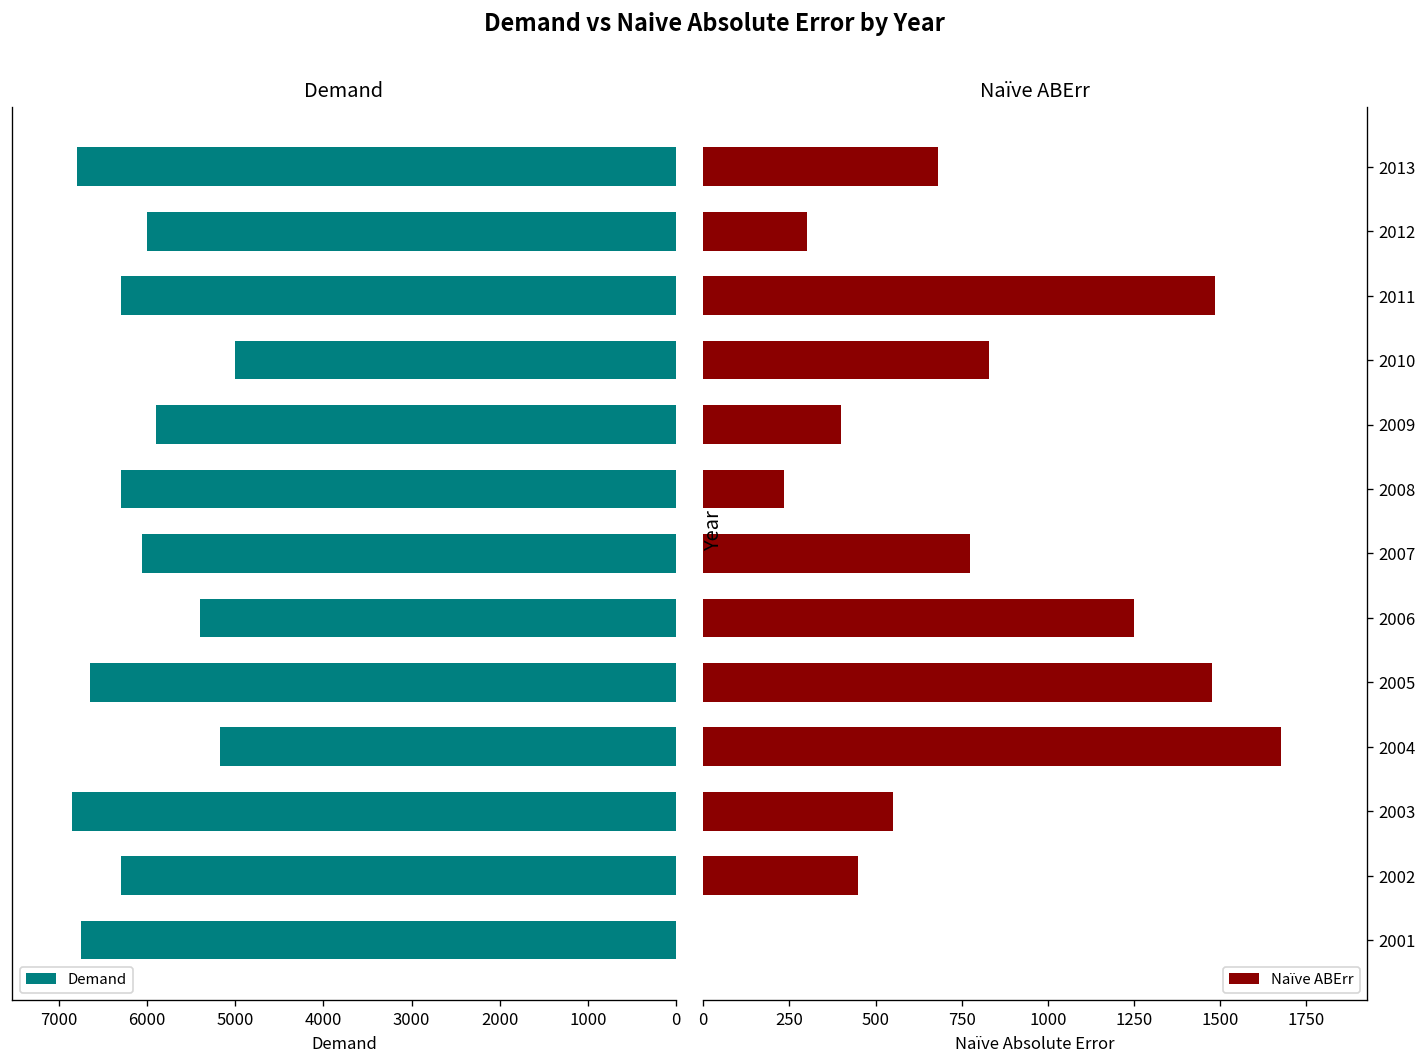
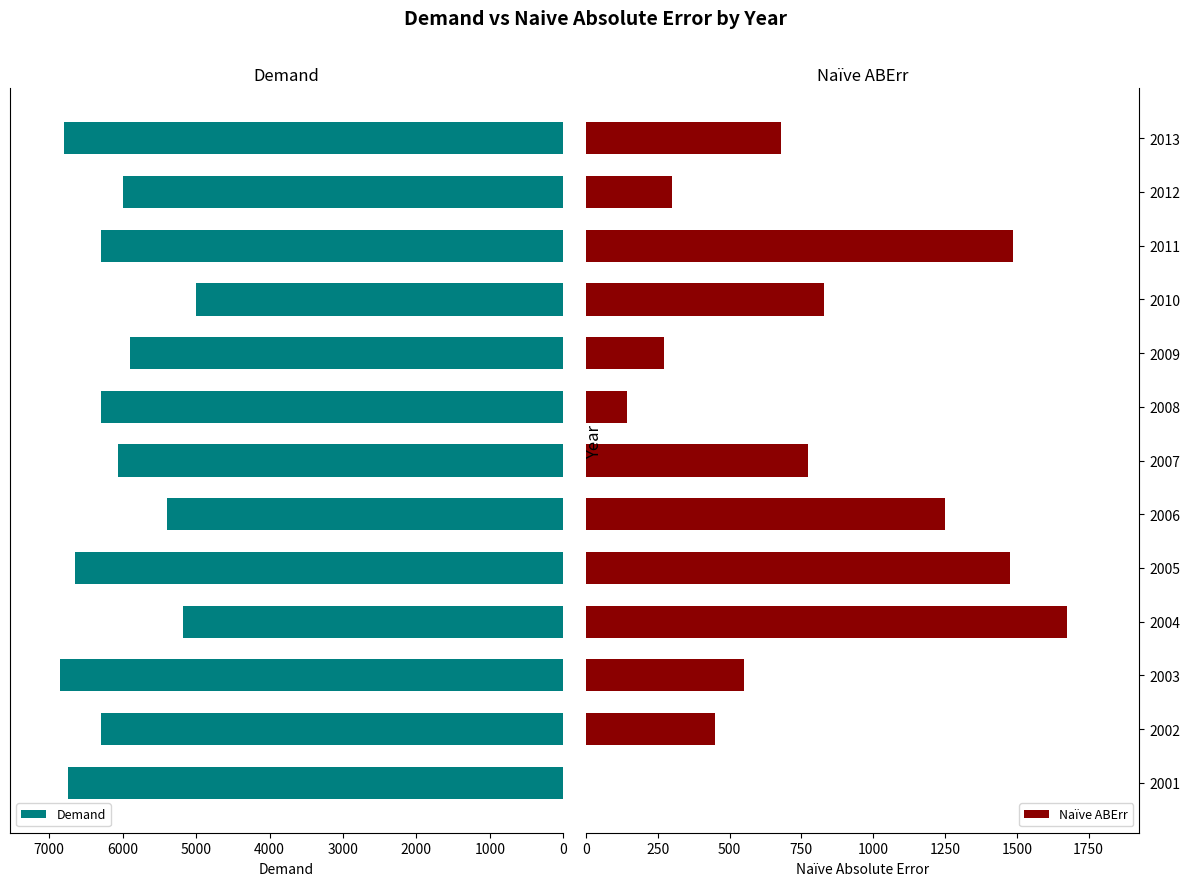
Naïve ABErr, 2009: 400 -> 270
Naïve ABErr, 2008: 240 -> 140
